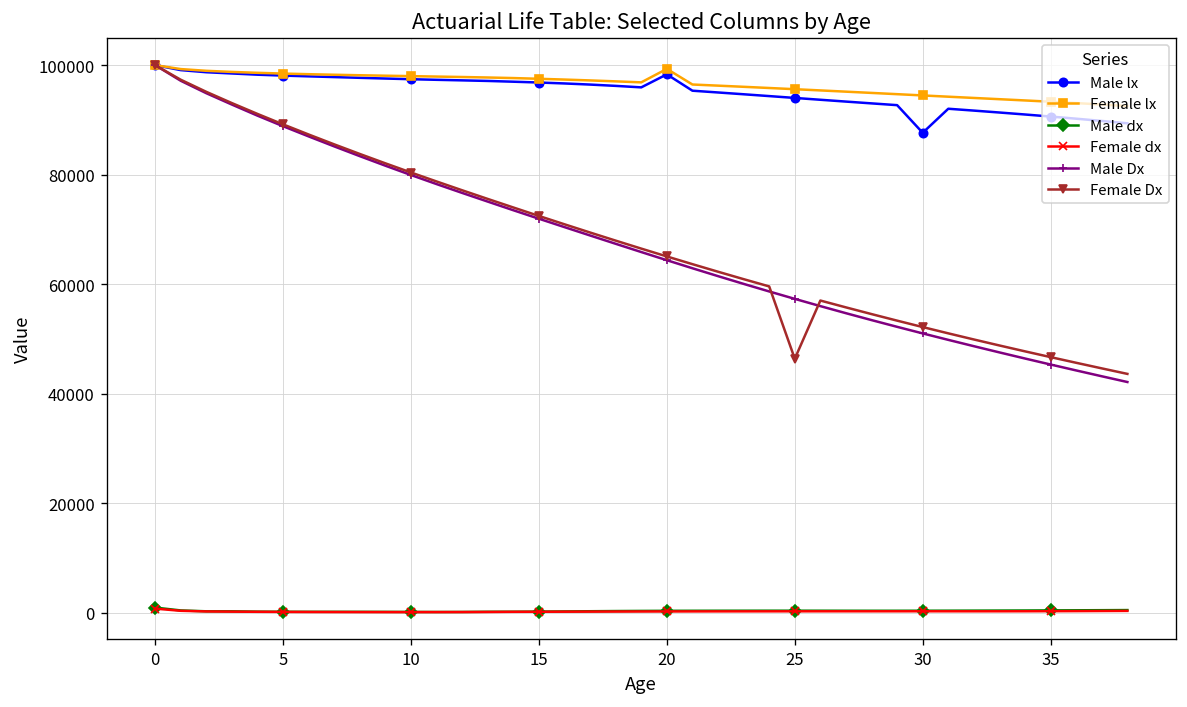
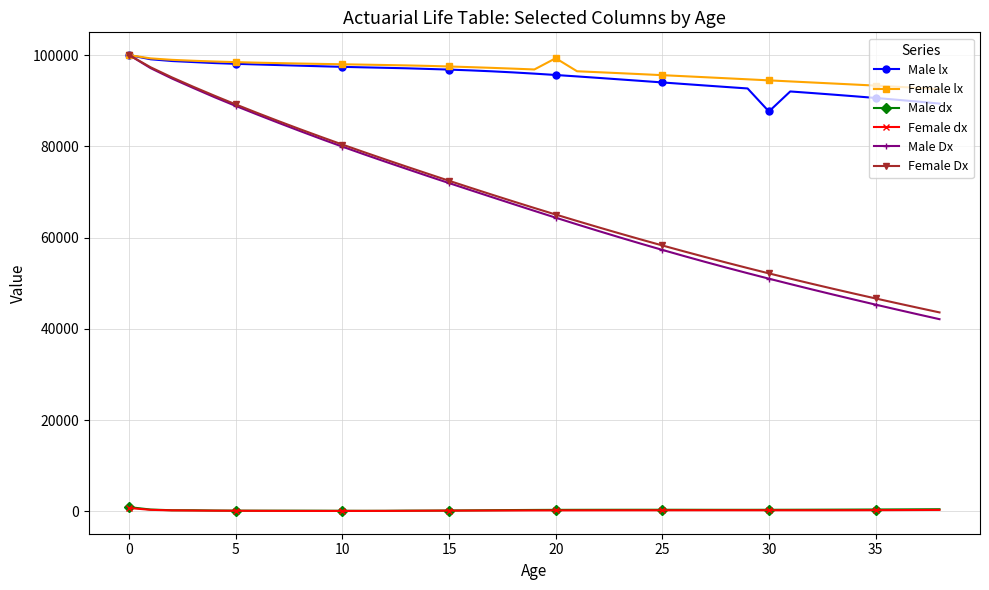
Male lx, 20: 98000 -> 96000
Female Dx, 25: 46000 -> 58000
